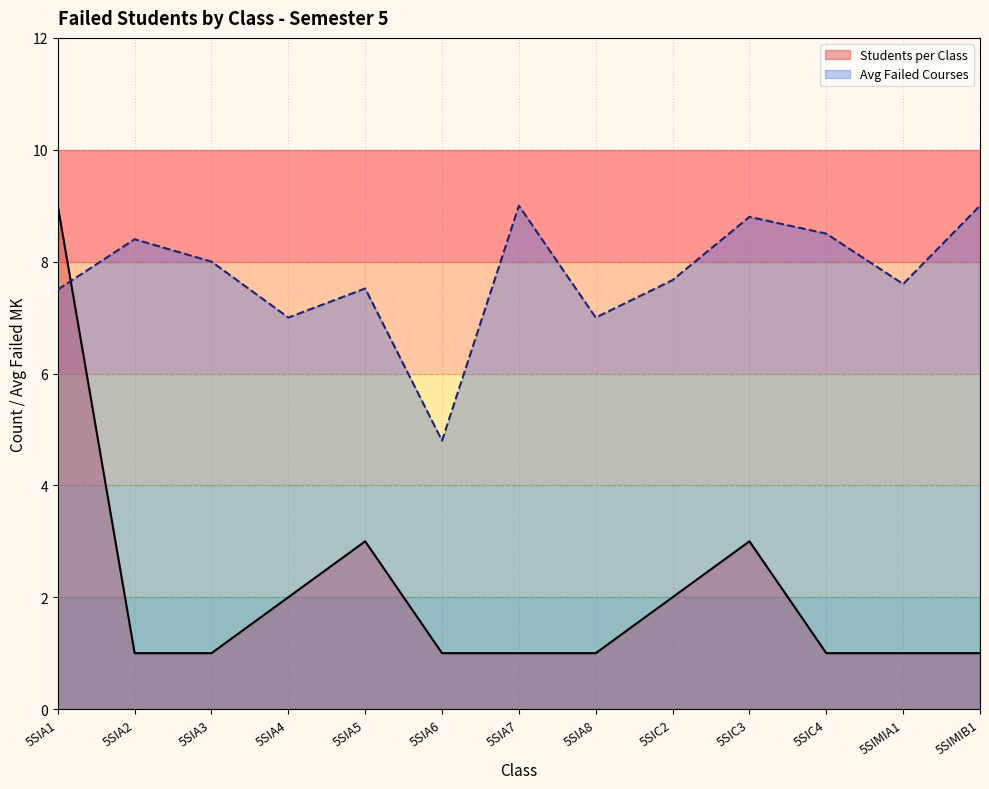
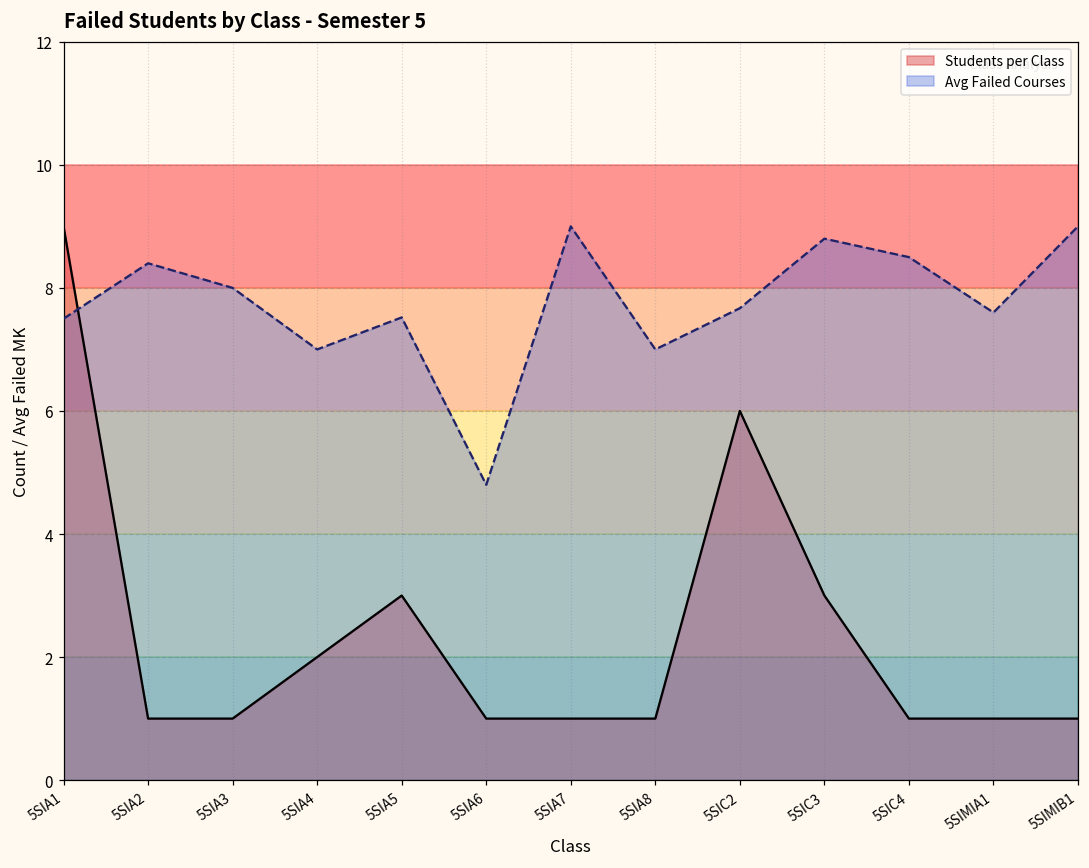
Students per Class, 5SIC2: 2 -> 6
